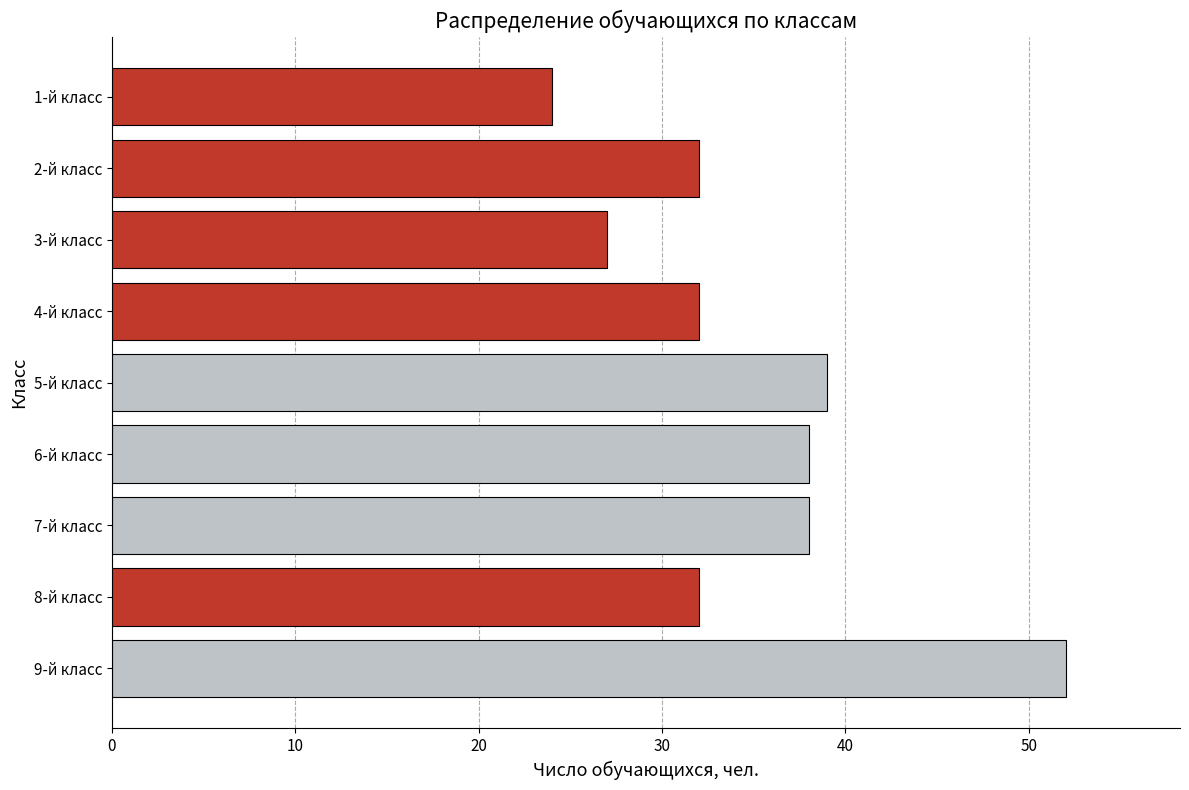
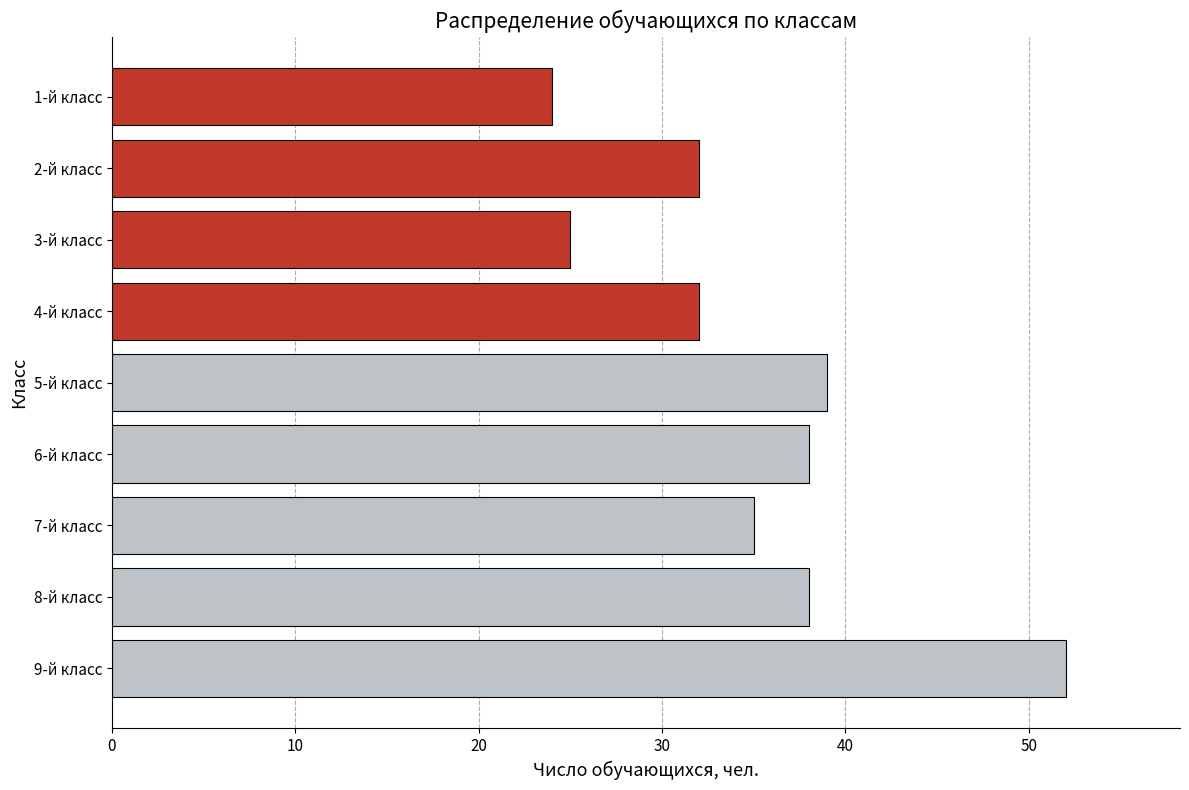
3-й класс: 27 -> 25
7-й класс: 38 -> 35
8-й класс: 32 -> 38
